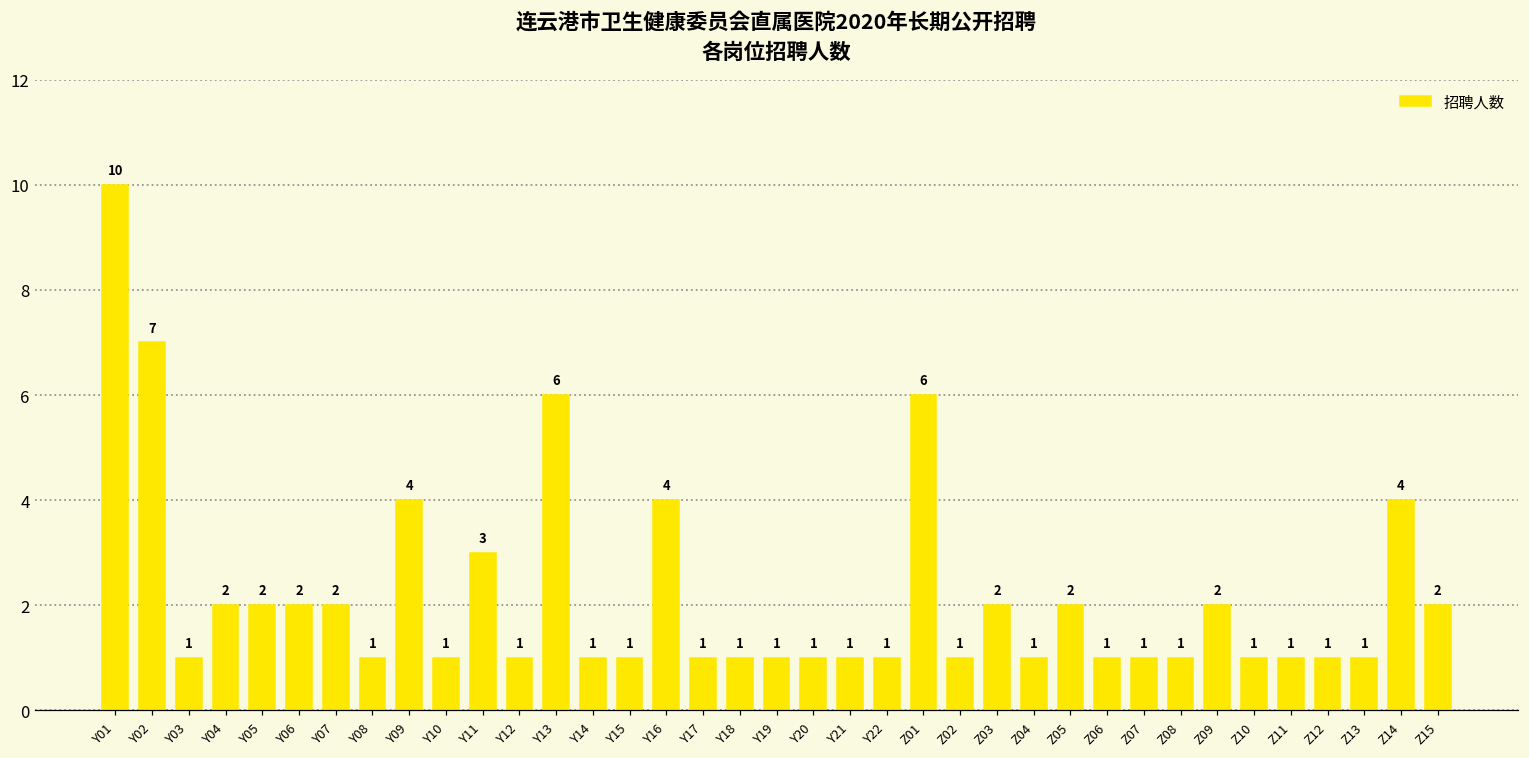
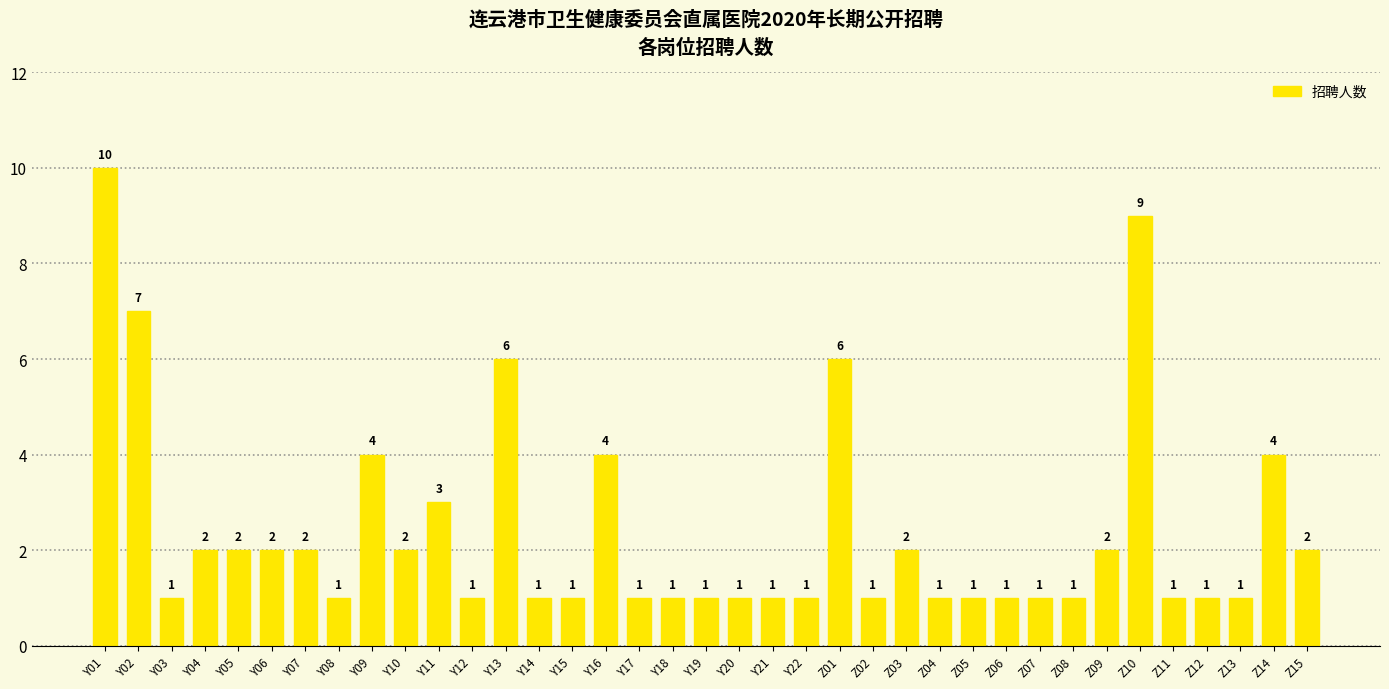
Y10: 1 -> 2
Z05: 2 -> 1
Z10: 1 -> 9
